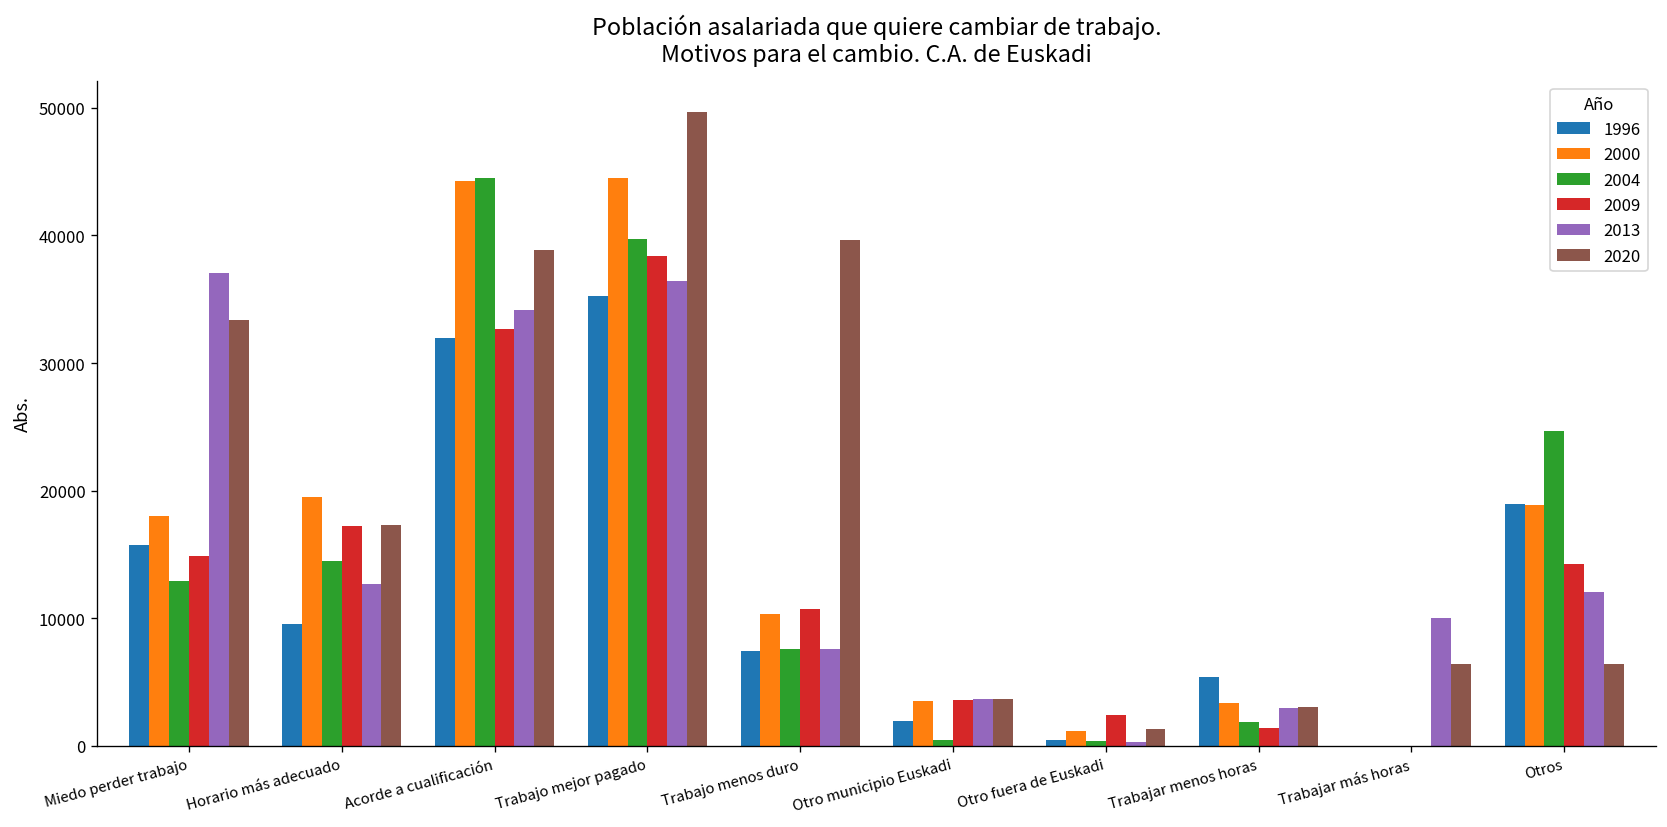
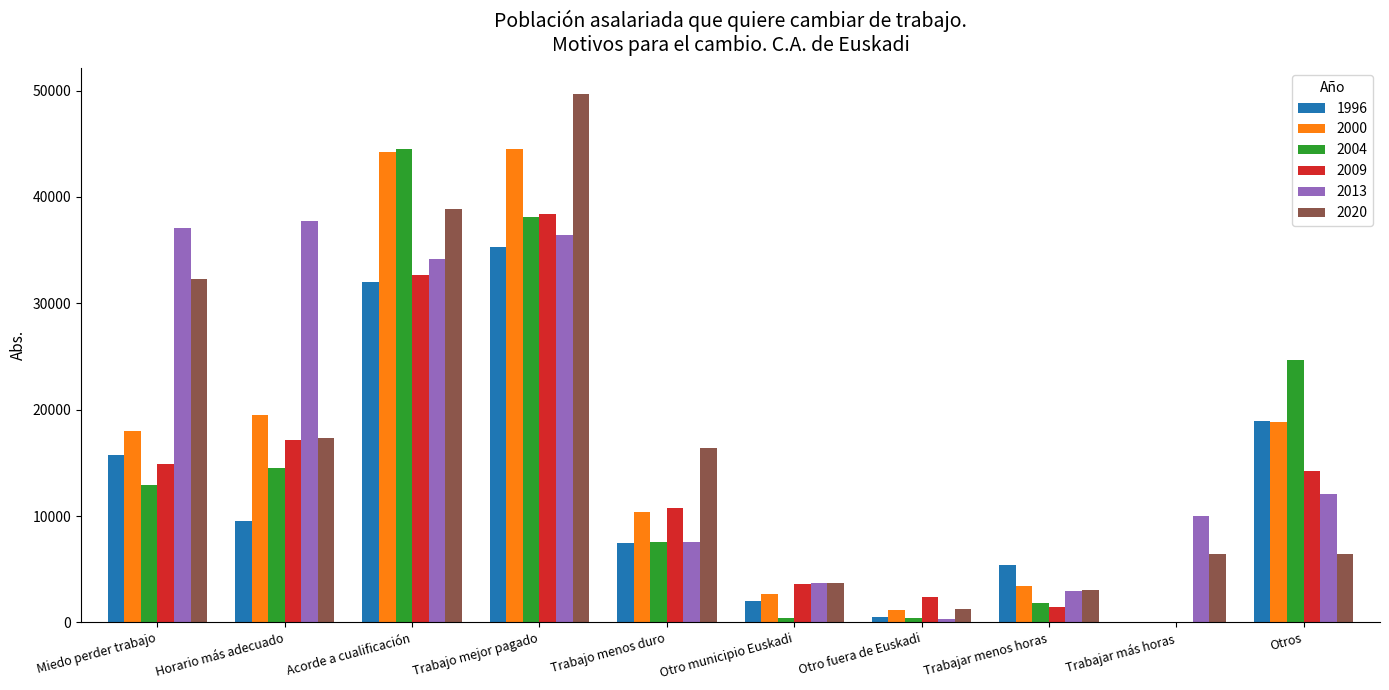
2020, Miedo perder trabajo: 33300 -> 32300
2013, Horario más adecuado: 12600 -> 37800
2004, Trabajo mejor pagado: 39700 -> 38200
2020, Trabajo menos duro: 39600 -> 16400
2000, Otro municipio Euskadi: 3500 -> 2700
